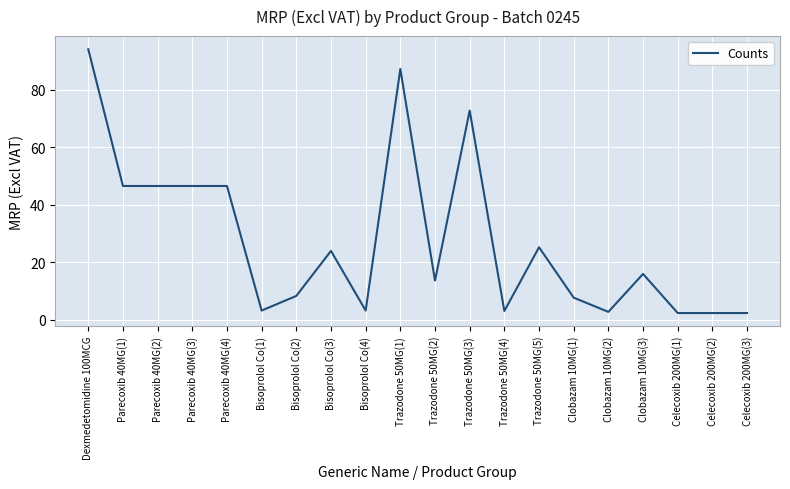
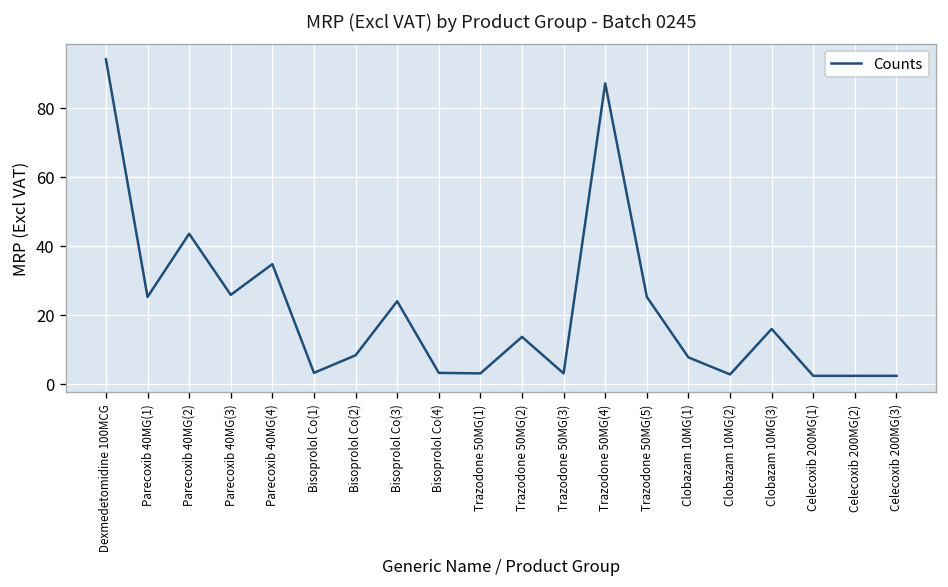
Parecoxib 40MG(1): 47 -> 25
Parecoxib 40MG(2): 47 -> 44
Parecoxib 40MG(3): 47 -> 26
Parecoxib 40MG(4): 47 -> 35
Trazodone 50MG(1): 87 -> 3
Trazodone 50MG(3): 73 -> 3
Trazodone 50MG(4): 3 -> 87
